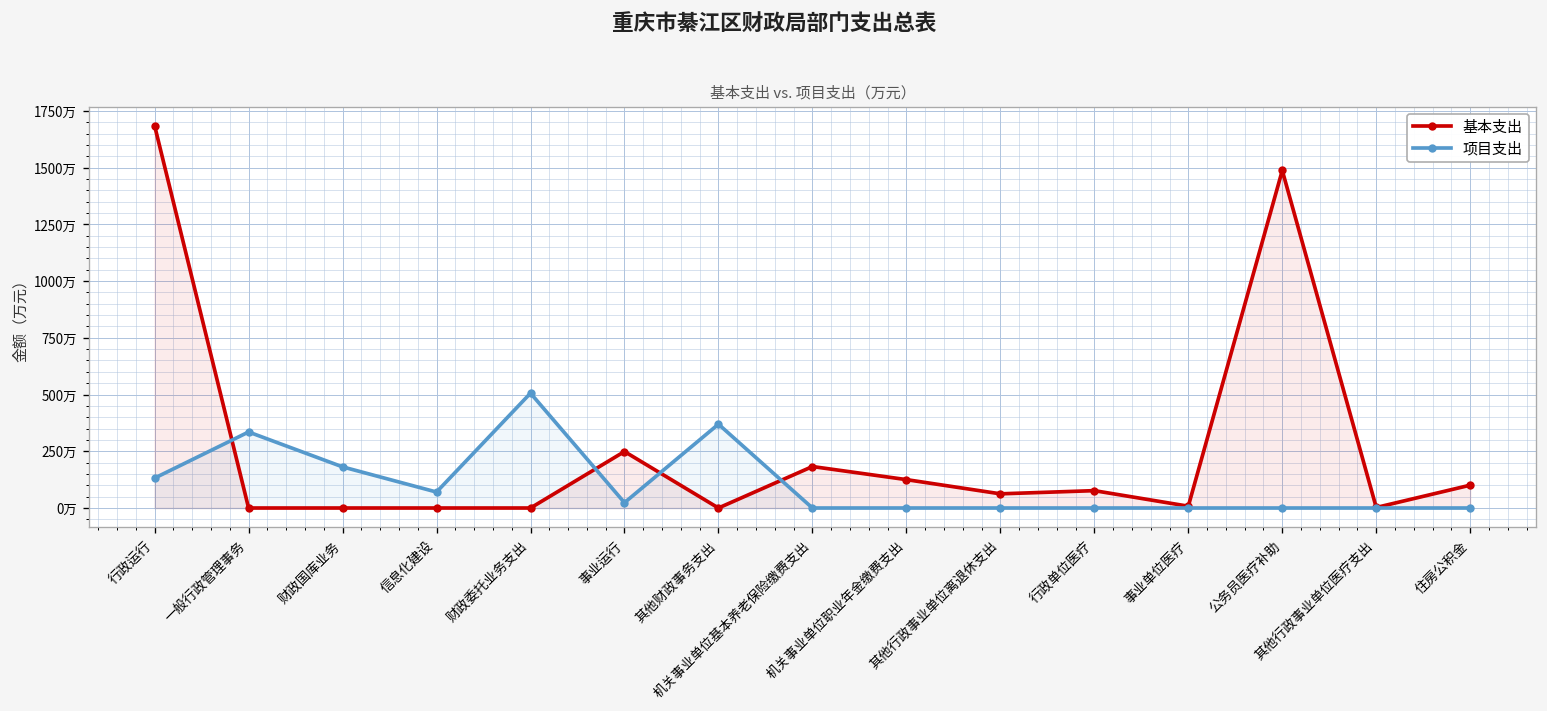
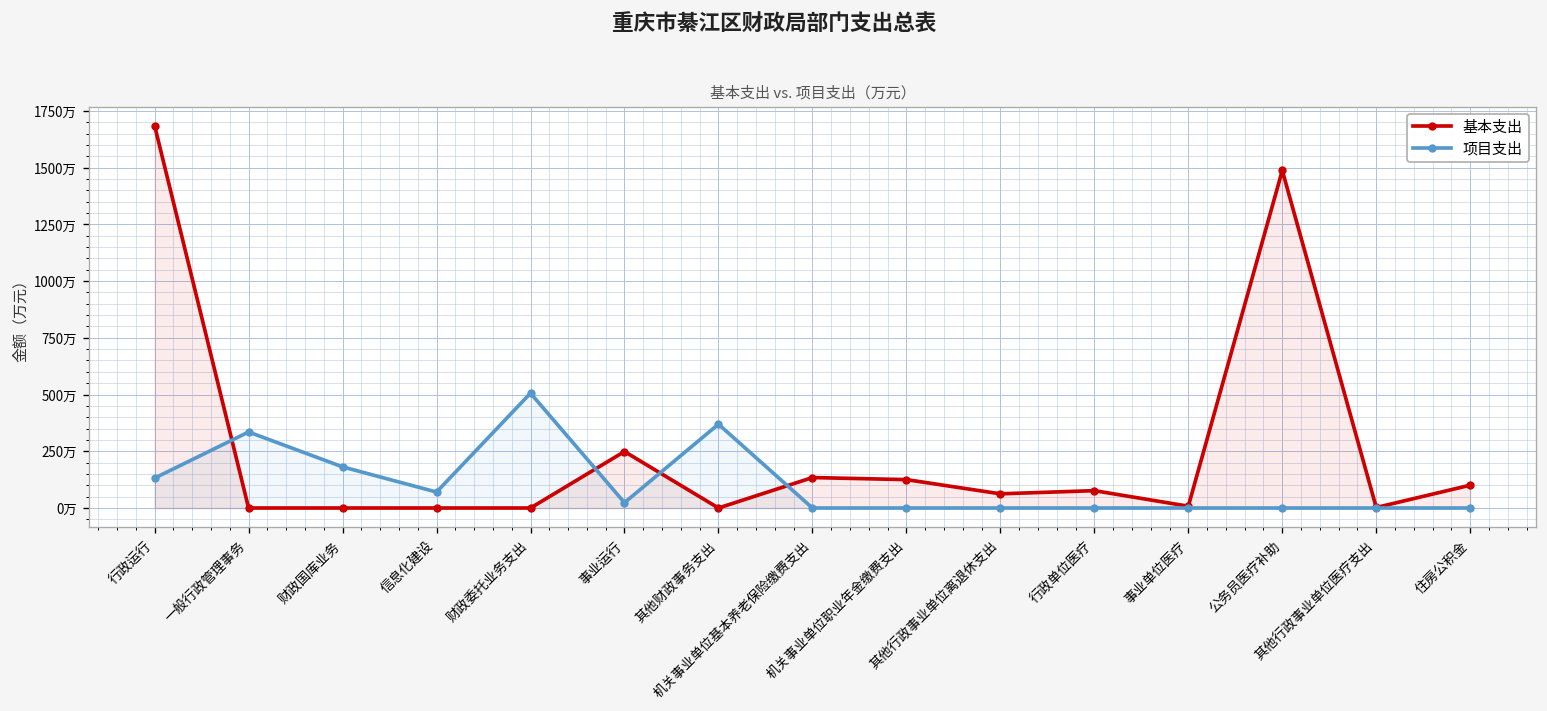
基本支出, 机关事业单位基本养老保险缴费支出: 180万 -> 130万
